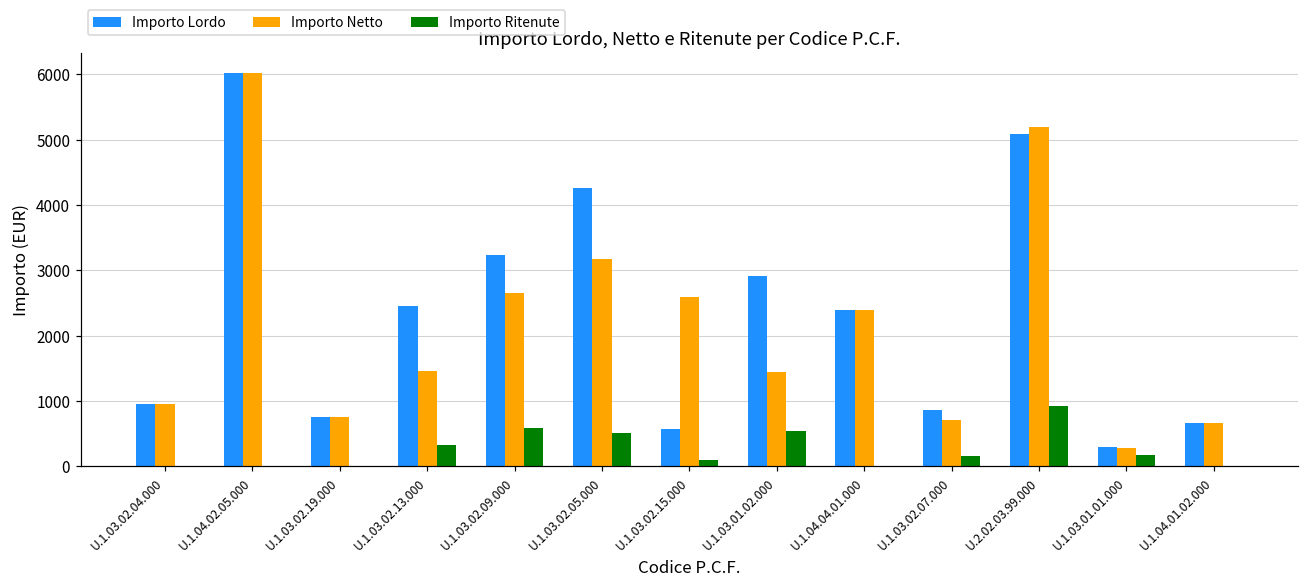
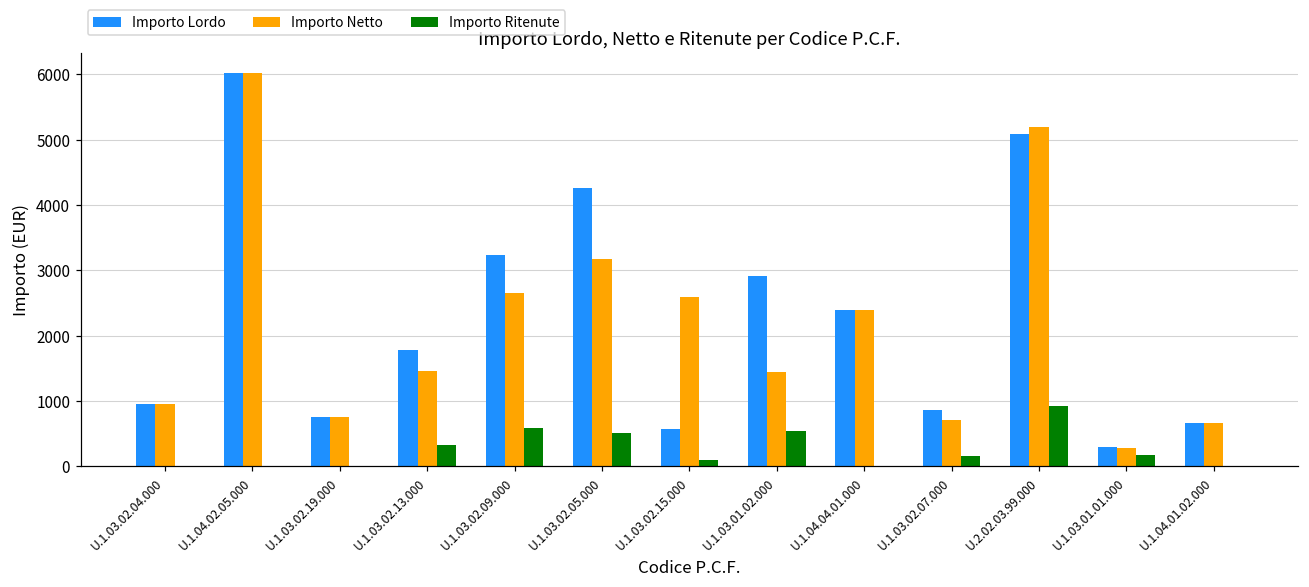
Importo Lordo, U.1.03.02.13.000: 2500 -> 1800
